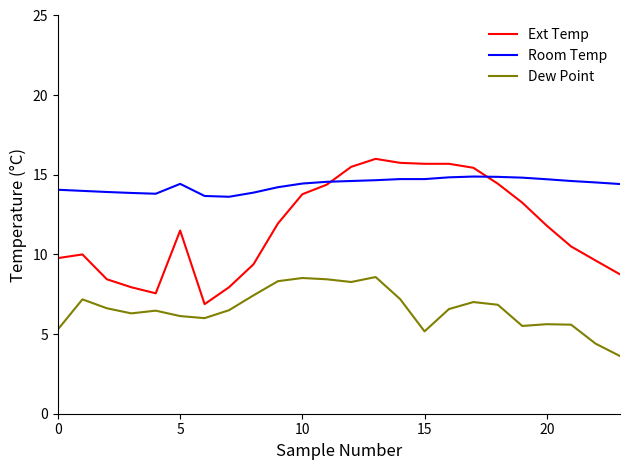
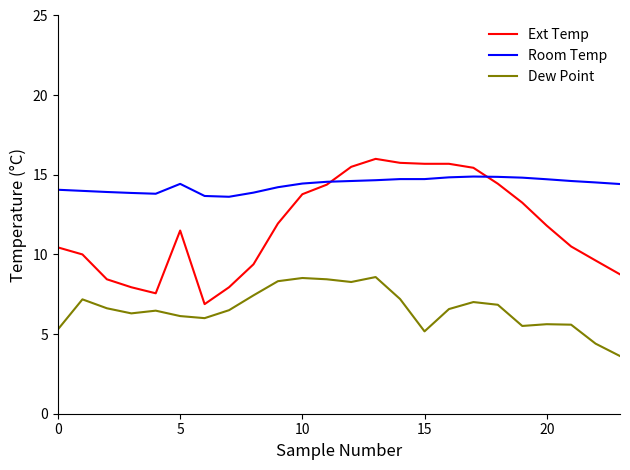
Ext Temp, 0: 9.8 -> 10.4
